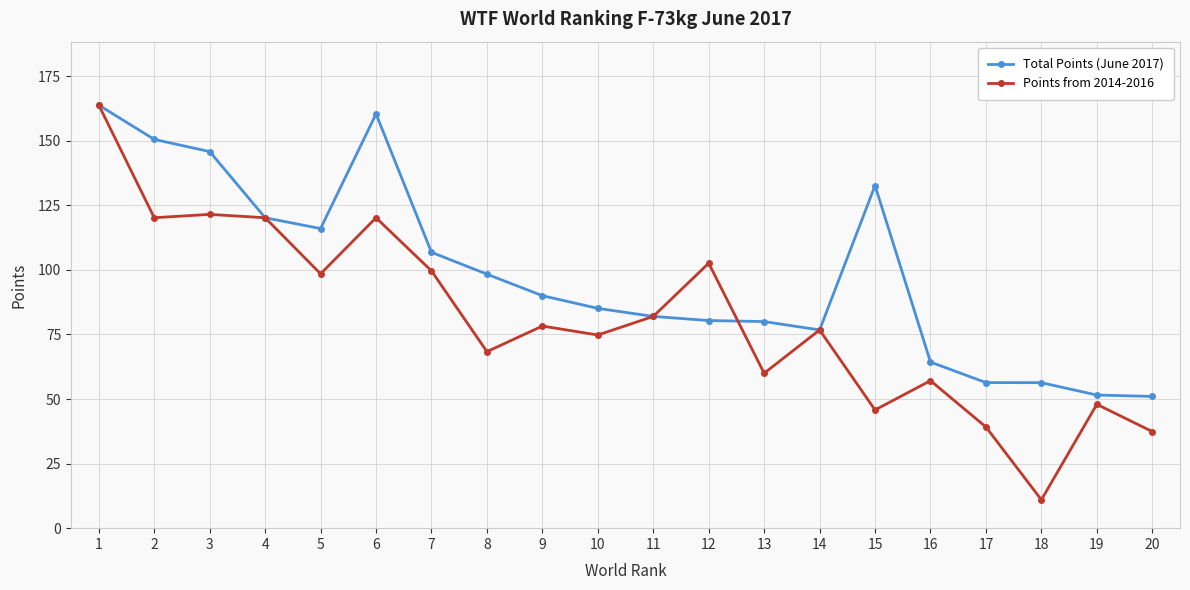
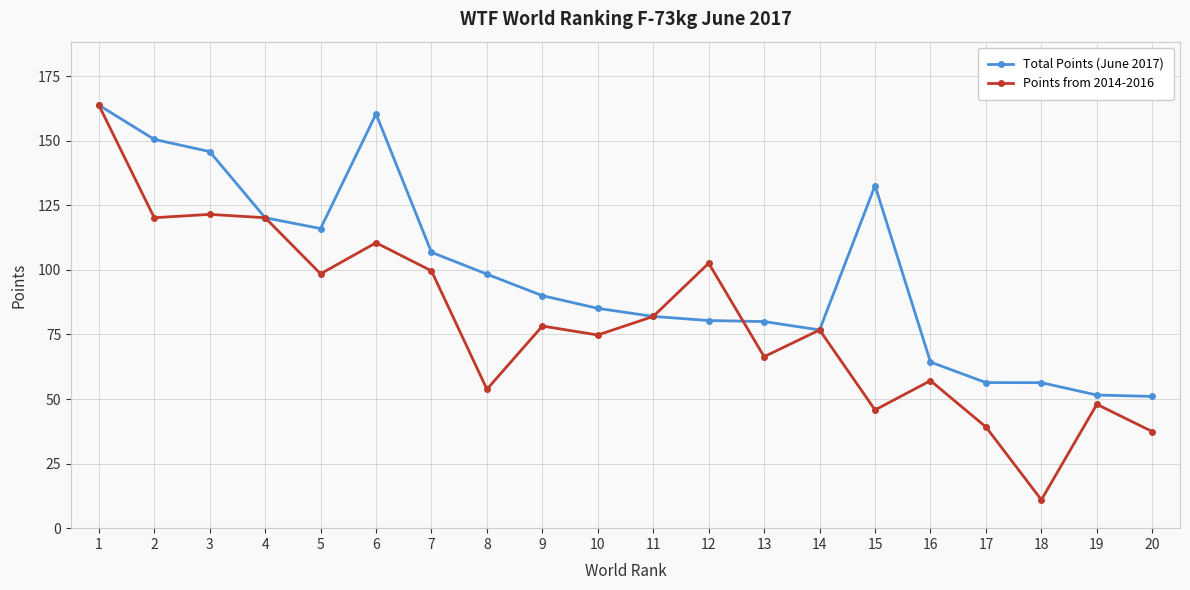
Points from 2014-2016, 6: 120 -> 111
Points from 2014-2016, 8: 68 -> 54
Points from 2014-2016, 13: 60 -> 66
